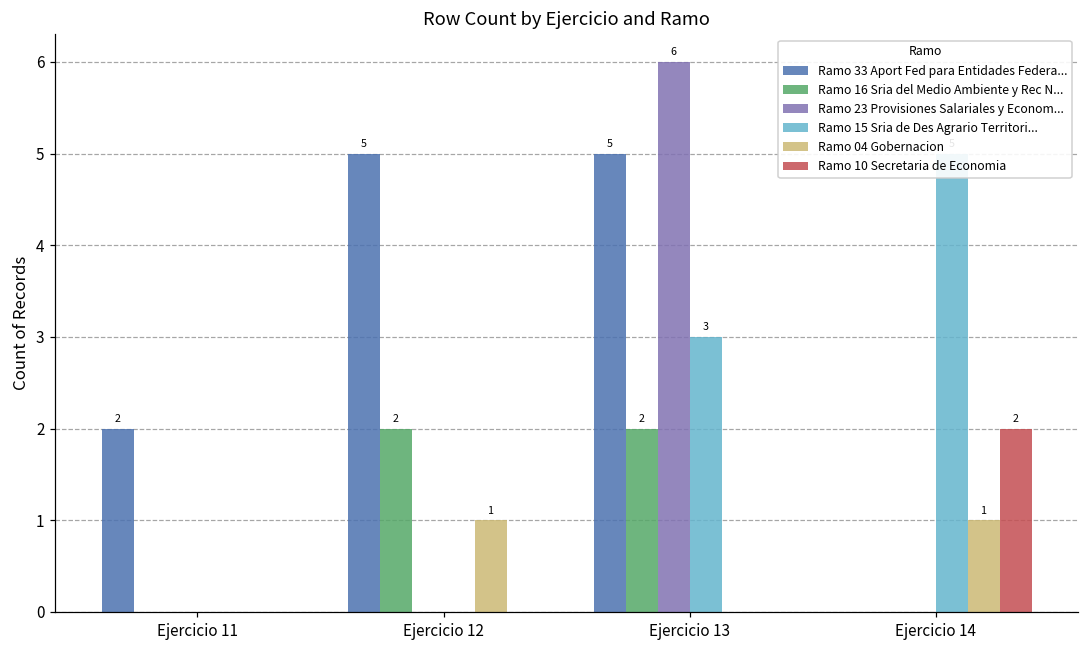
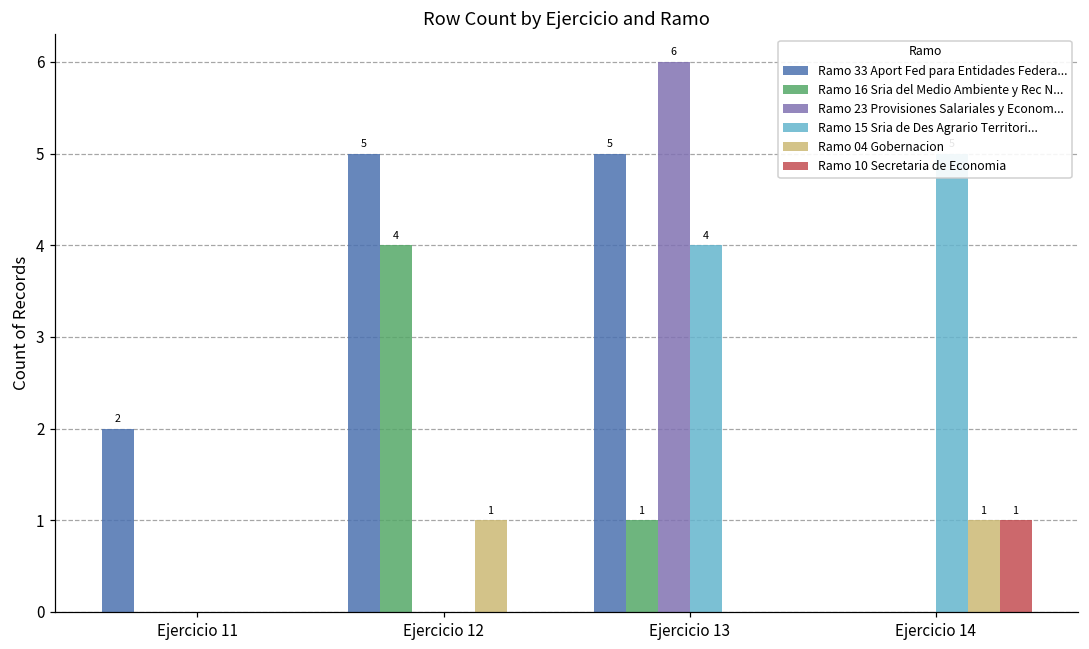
Ramo 16 Sria del Medio Ambiente y Rec N..., Ejercicio 12: 2 -> 4
Ramo 16 Sria del Medio Ambiente y Rec N..., Ejercicio 13: 2 -> 1
Ramo 15 Sria de Des Agrario Territori..., Ejercicio 13: 3 -> 4
Ramo 10 Secretaria de Economia, Ejercicio 14: 2 -> 1
